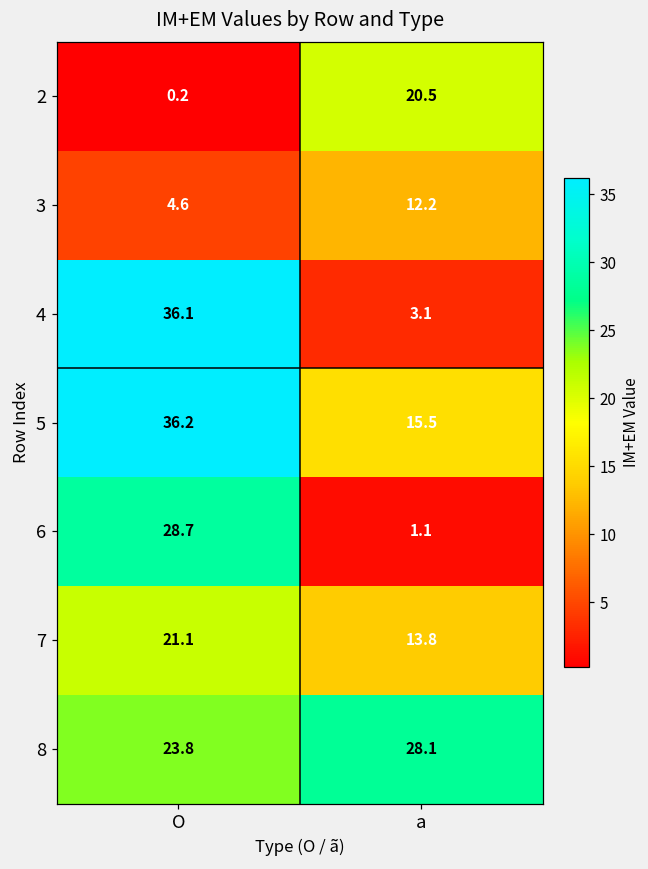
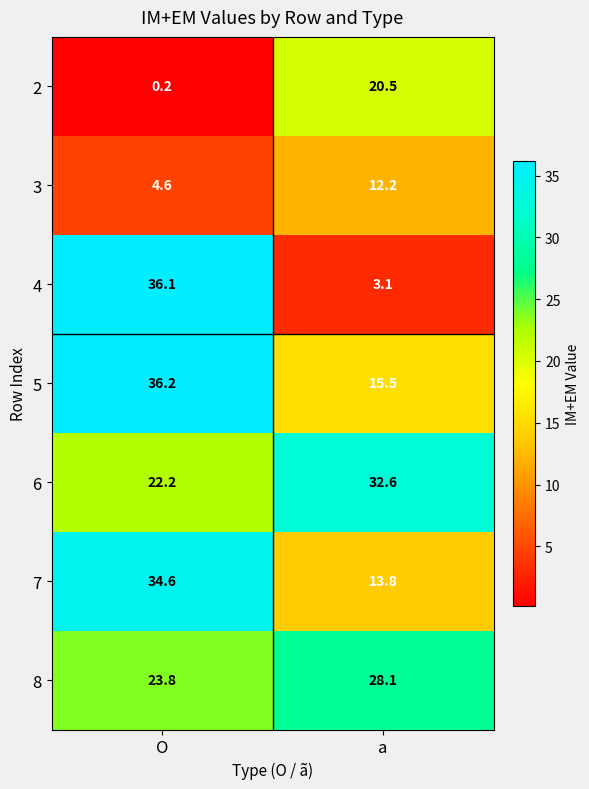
6, O: 28.7 -> 22.2
6, a: 1.1 -> 32.6
7, O: 21.1 -> 34.6
